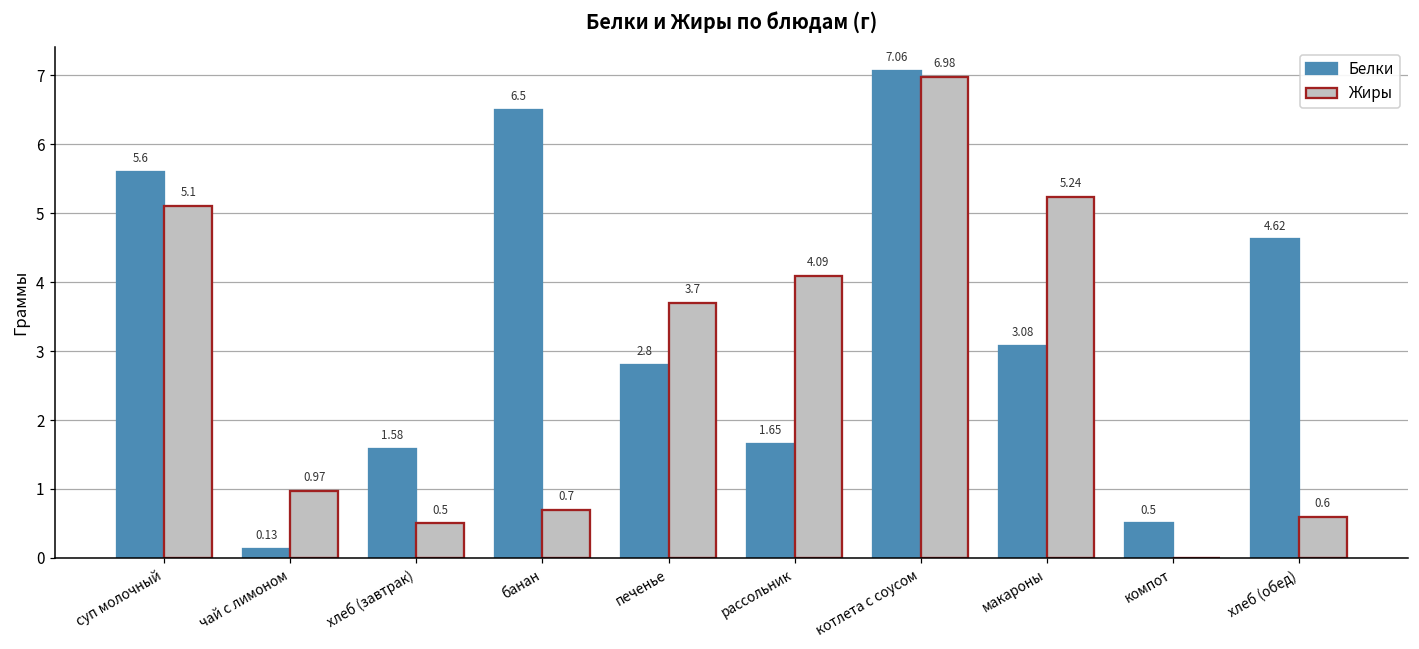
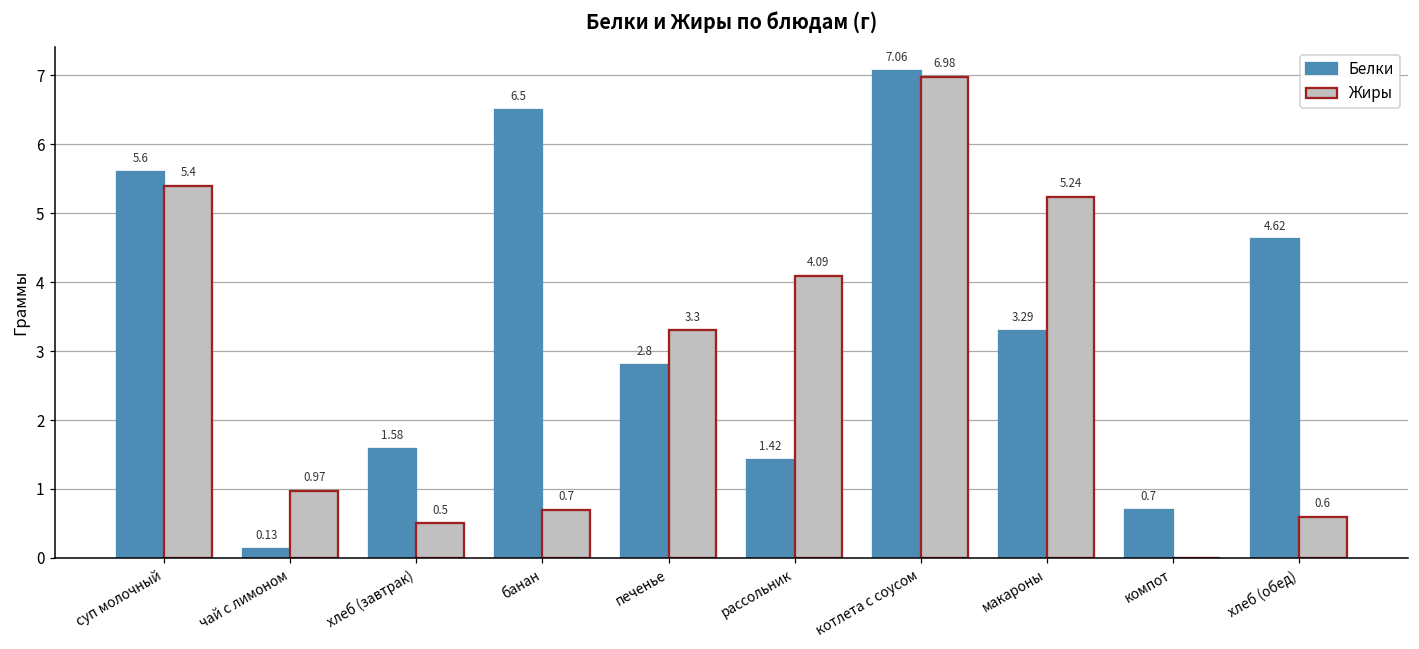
Жиры, суп молочный: 5.1 -> 5.4
Жиры, печенье: 3.7 -> 3.3
Белки, рассольник: 1.65 -> 1.42
Белки, макароны: 3.08 -> 3.29
Белки, компот: 0.5 -> 0.7
